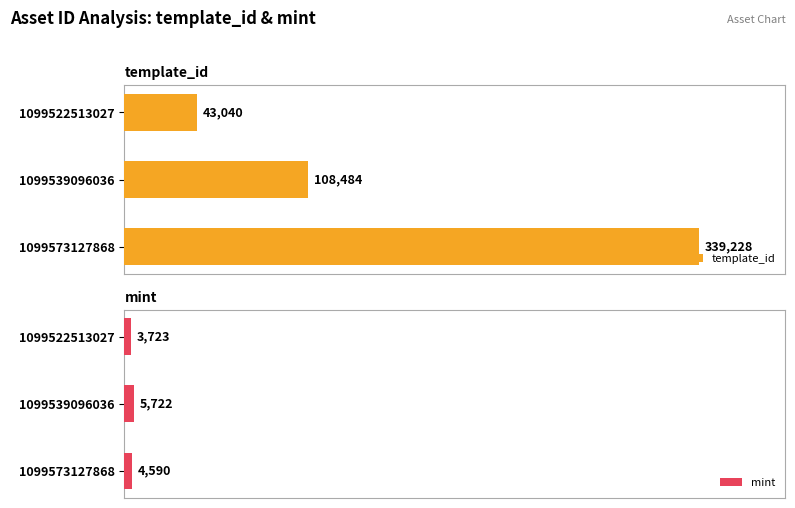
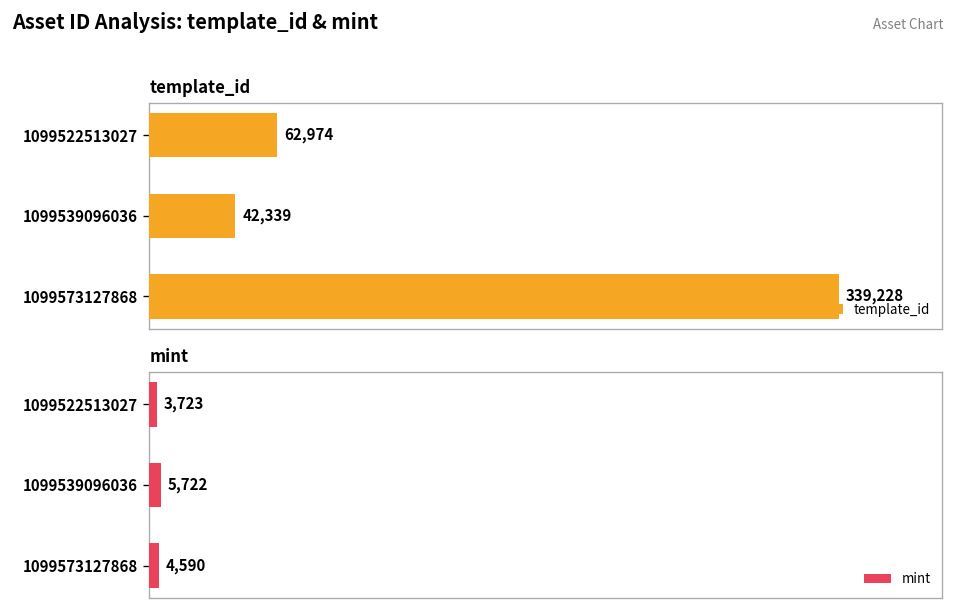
template_id, 1099522513027: 43,040 -> 62,974
template_id, 1099539096036: 108,484 -> 42,339
